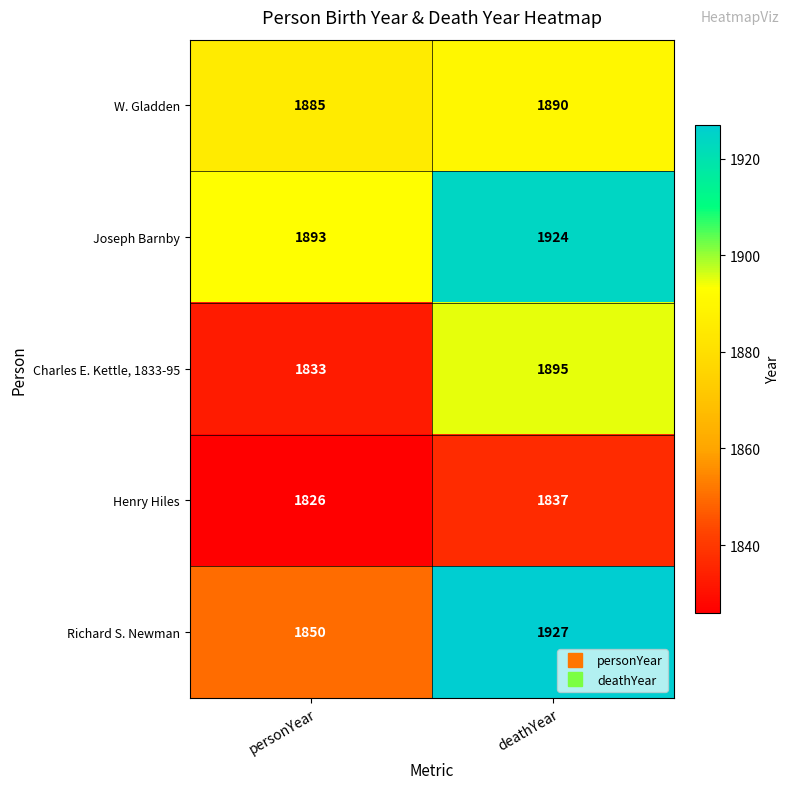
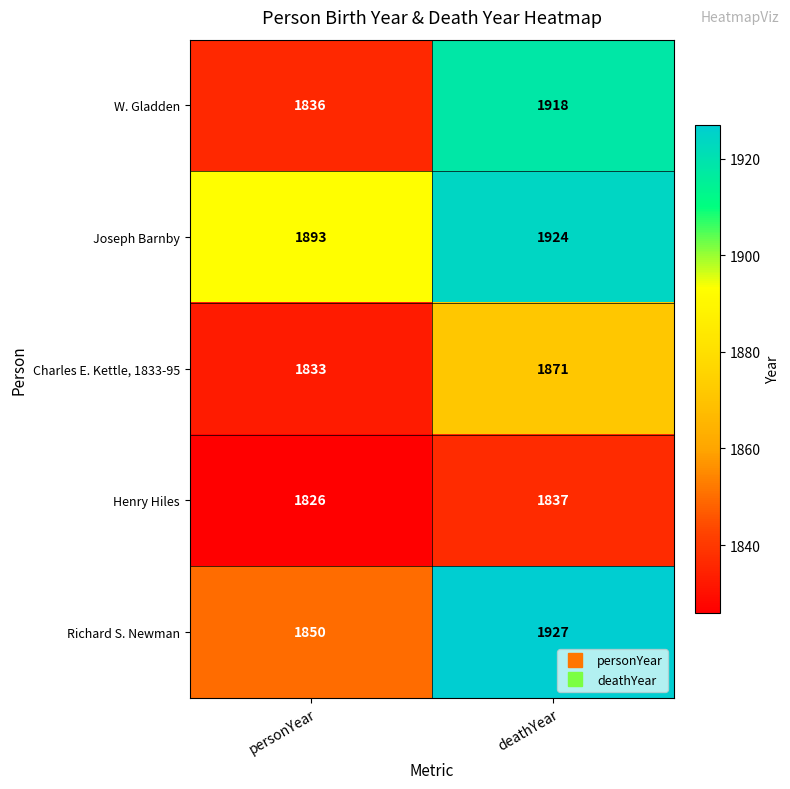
W. Gladden, personYear: 1885 -> 1836
W. Gladden, deathYear: 1890 -> 1918
Charles E. Kettle, 1833-95, deathYear: 1895 -> 1871
